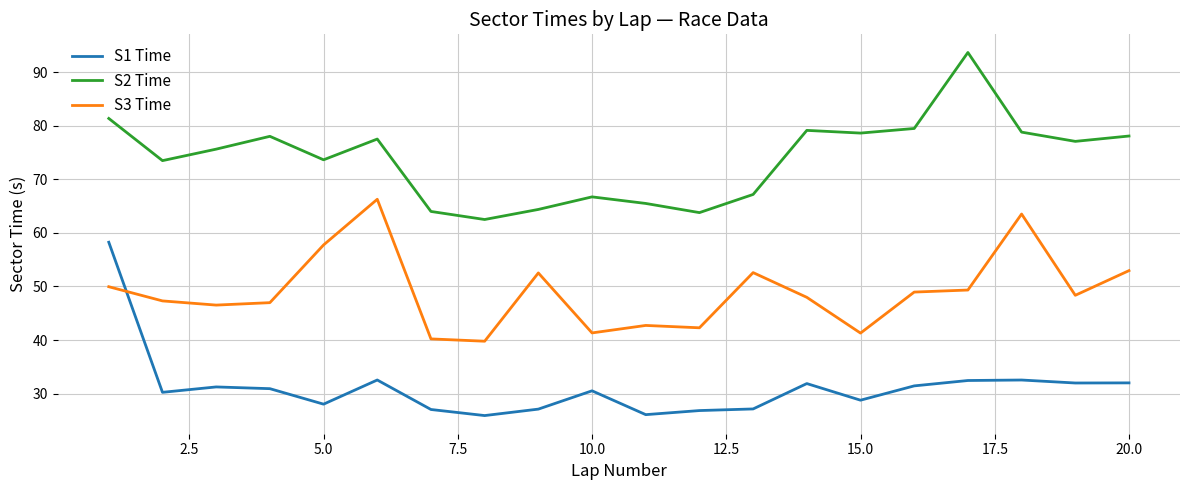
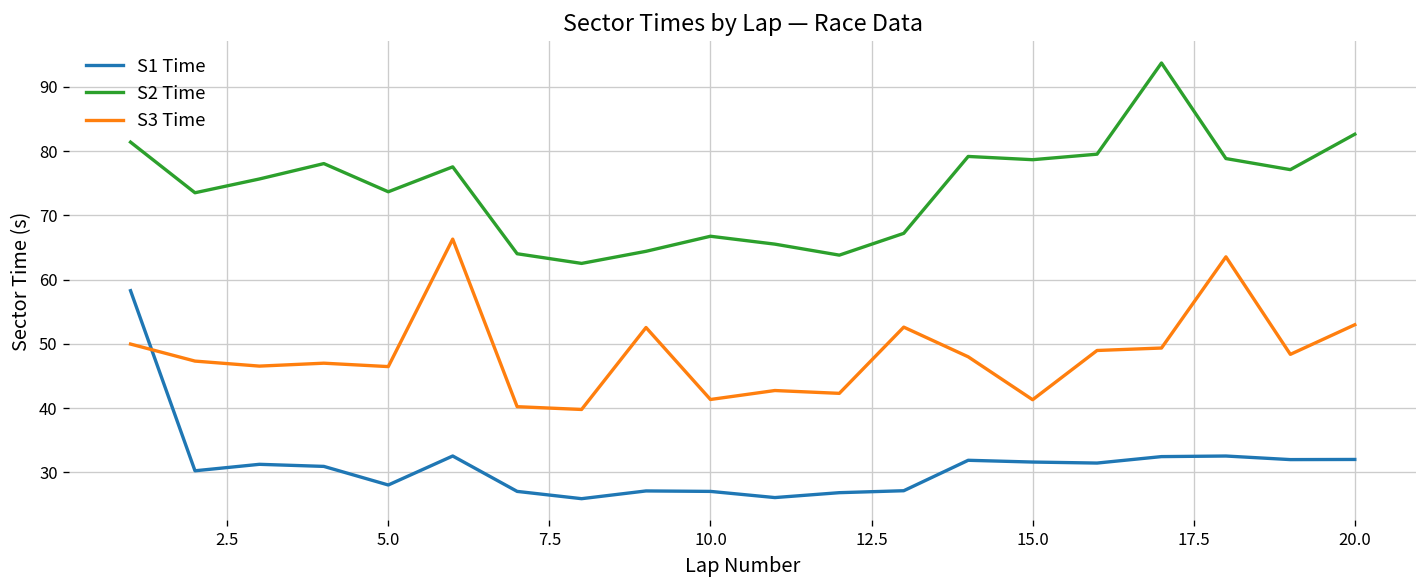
S3 Time, 5.0: 58 -> 46
S1 Time, 10.0: 31 -> 27
S1 Time, 15.0: 29 -> 32
S2 Time, 20.0: 78 -> 83
